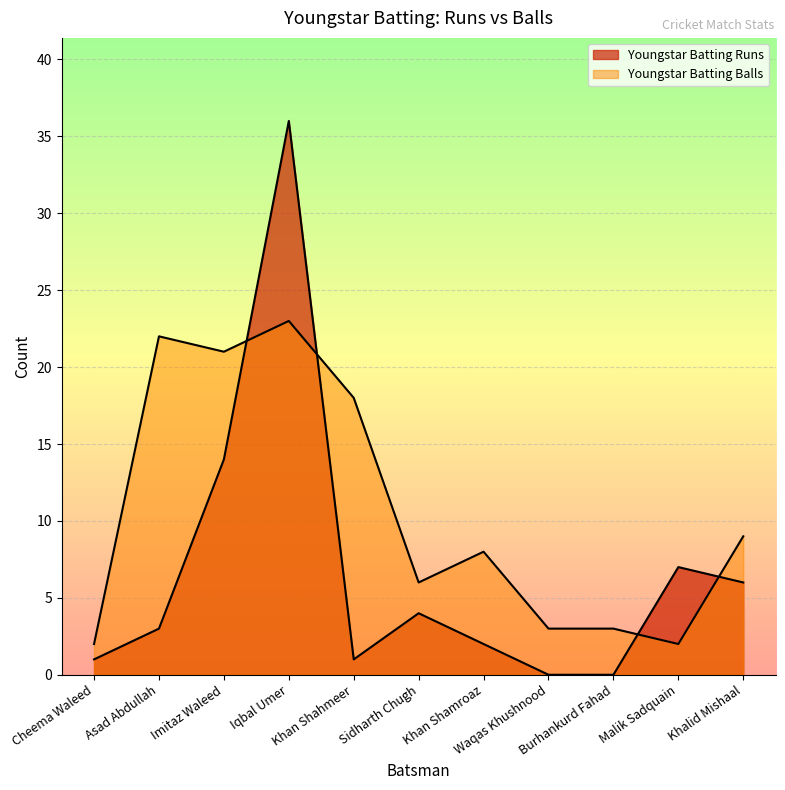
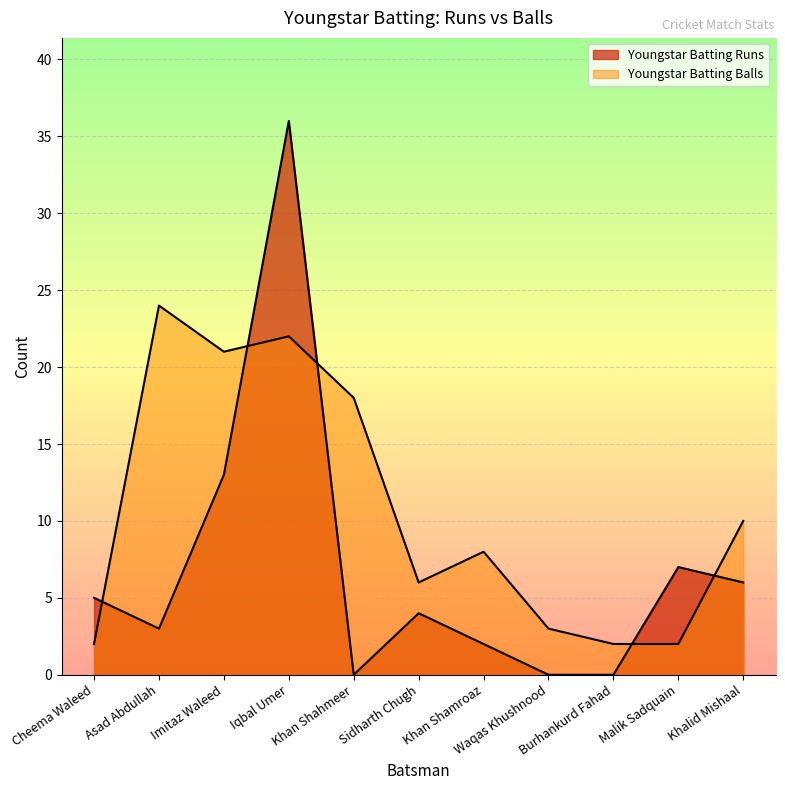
Youngstar Batting Runs, Cheema Waleed: 1 -> 5
Youngstar Batting Balls, Asad Abdullah: 22 -> 24
Youngstar Batting Runs, Imitaz Waleed: 14 -> 13
Youngstar Batting Balls, Iqbal Umer: 23 -> 22
Youngstar Batting Runs, Khan Shahmeer: 1 -> 0
Youngstar Batting Balls, Burhankurd Fahad: 3 -> 2
Youngstar Batting Balls, Khalid Mishaal: 9 -> 10
